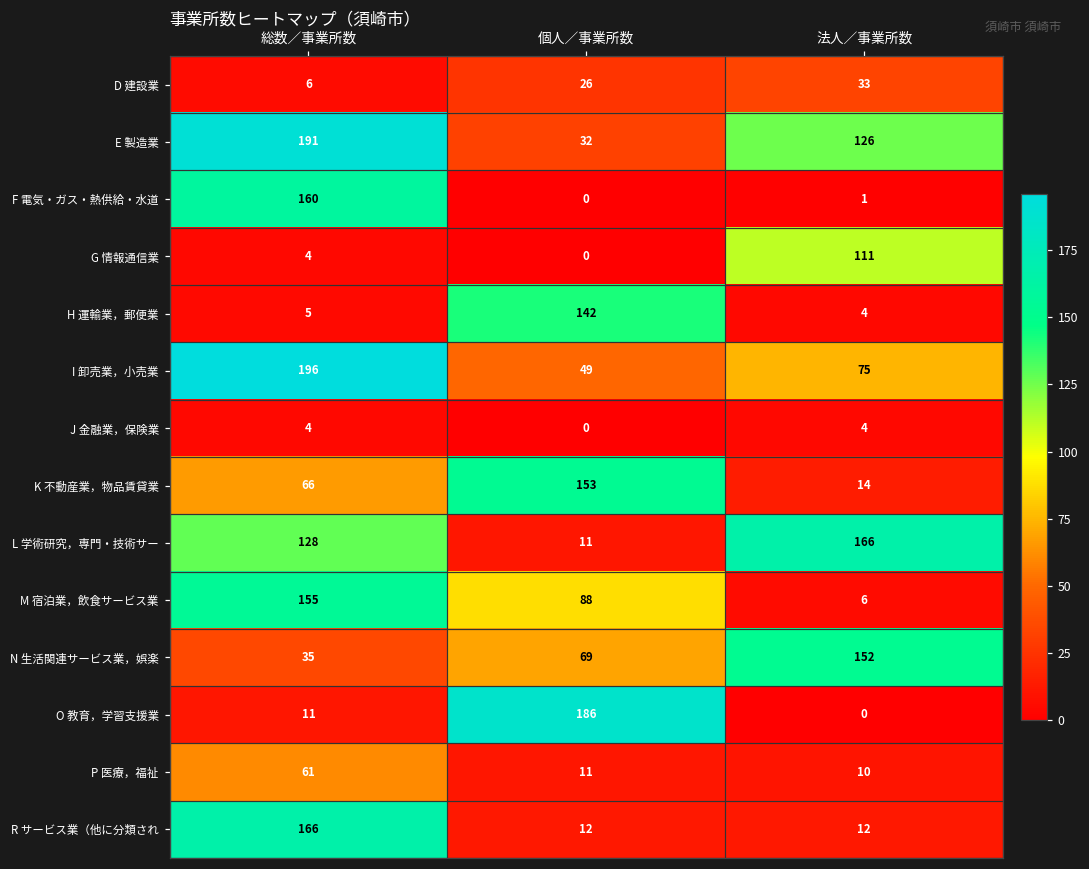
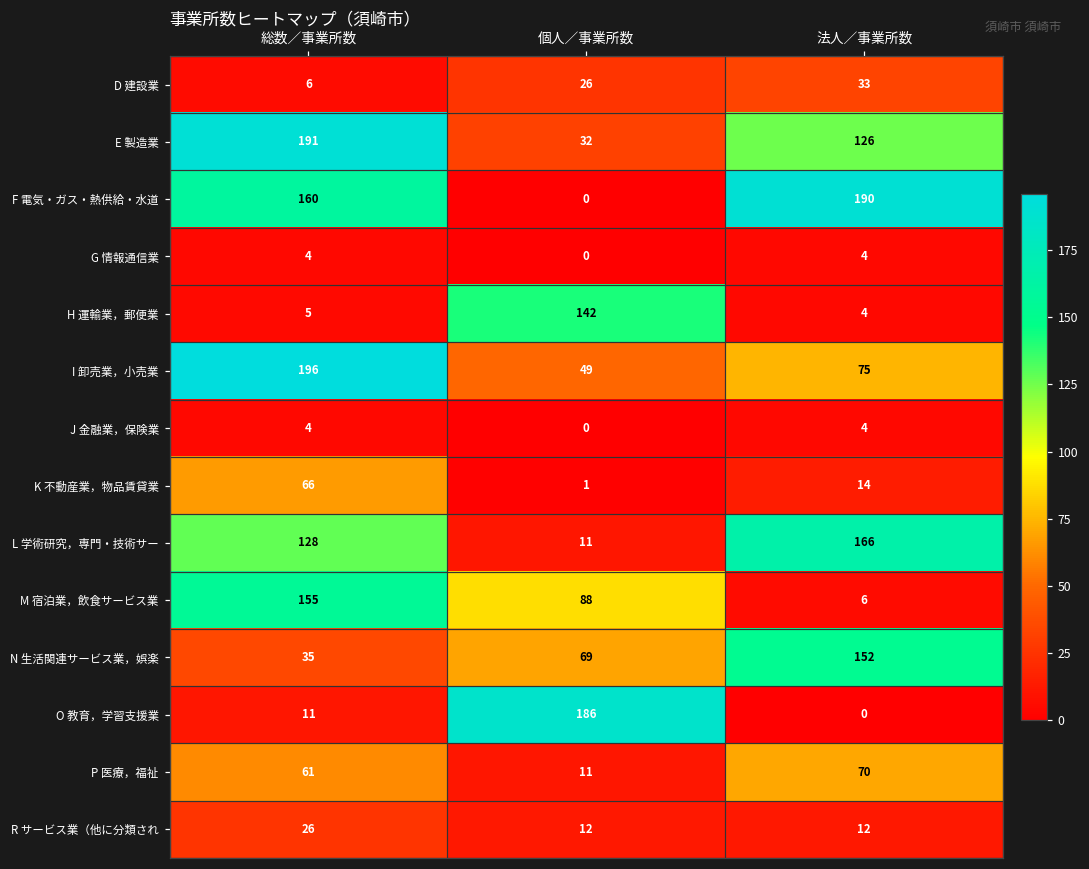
F 電気・ガス・熱供給・水道, 法人／事業所数: 1 -> 190
G 情報通信業, 法人／事業所数: 111 -> 4
K 不動産業，物品賃貸業, 個人／事業所数: 153 -> 1
P 医療，福祉, 法人／事業所数: 10 -> 70
R サービス業（他に分類され, 総数／事業所数: 166 -> 26
